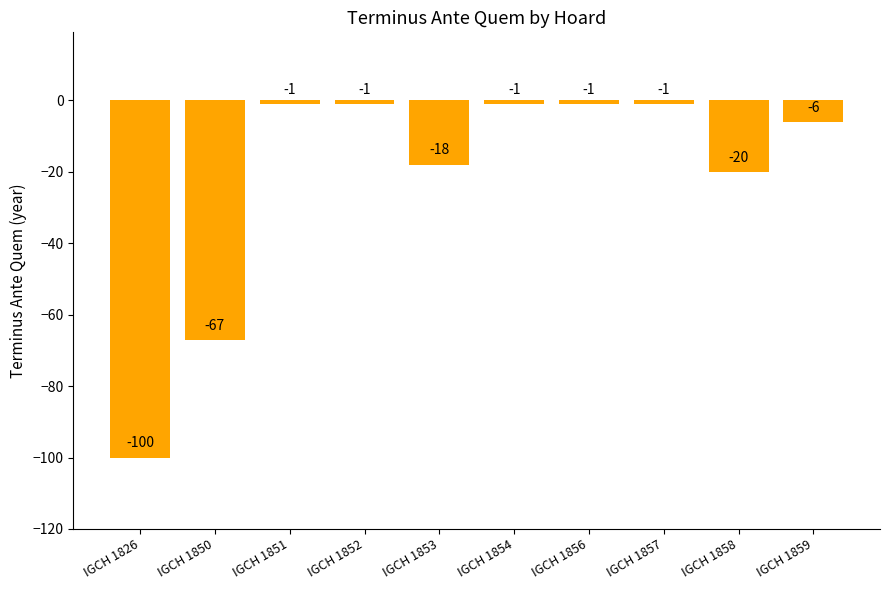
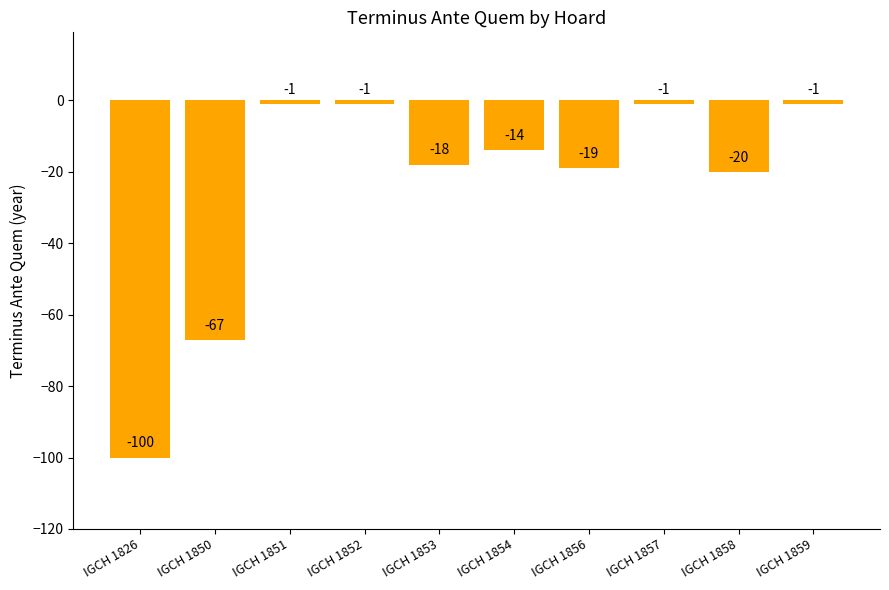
IGCH 1854: -1 -> -14
IGCH 1856: -1 -> -19
IGCH 1859: -6 -> -1
